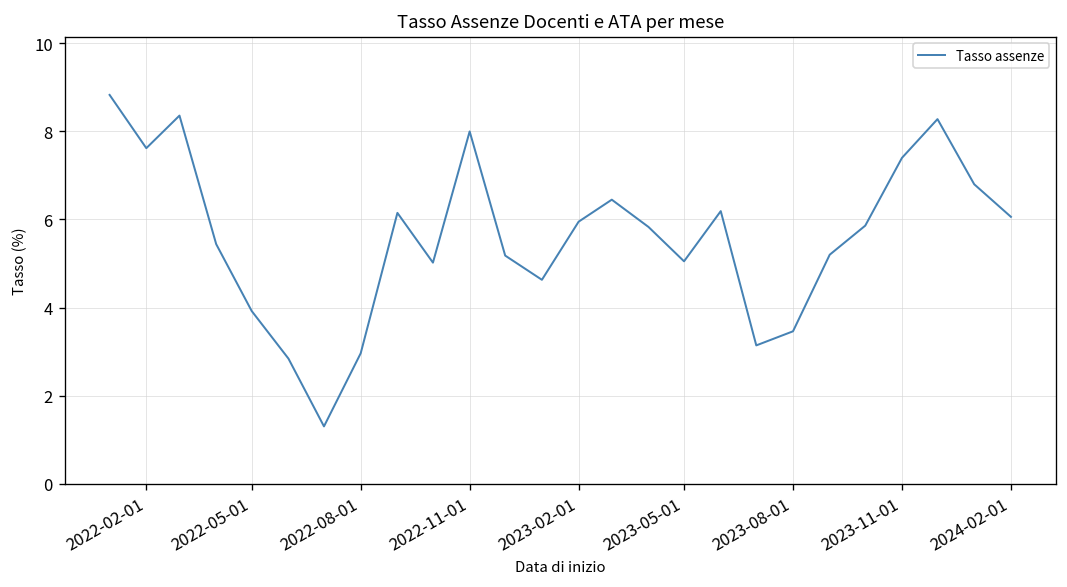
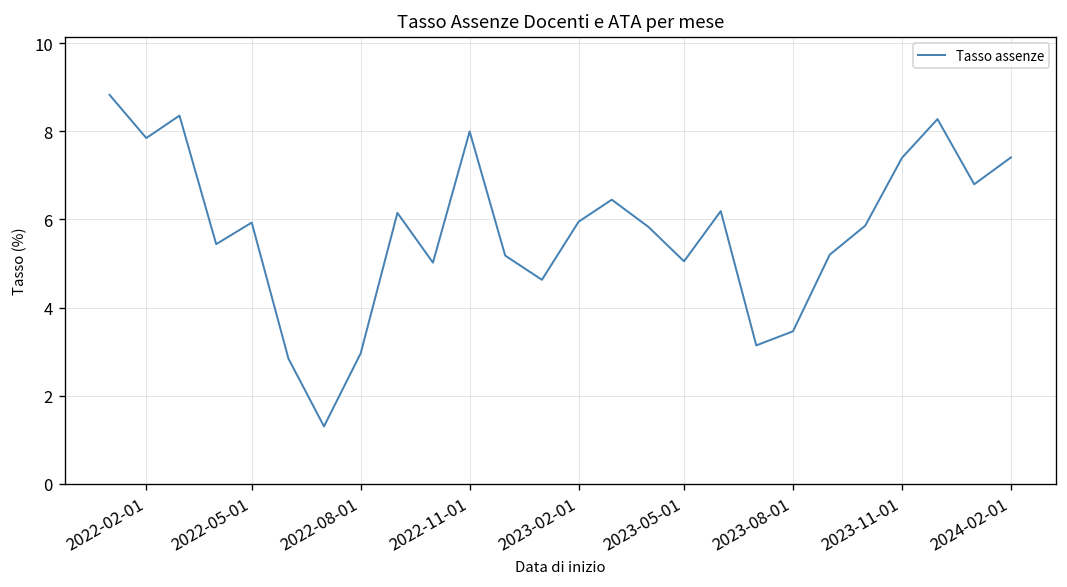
2022-02-01: 7.6 -> 7.9
2022-05-01: 3.9 -> 5.9
2024-02-01: 6.1 -> 7.4
